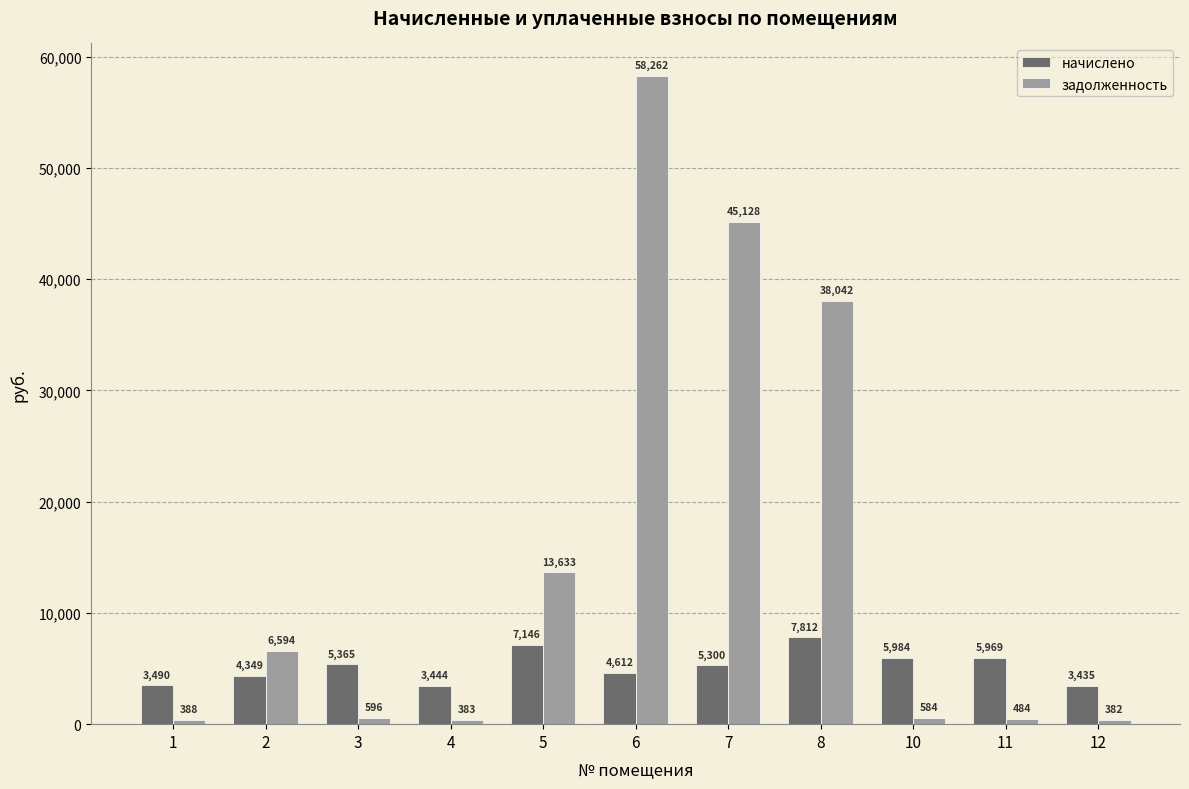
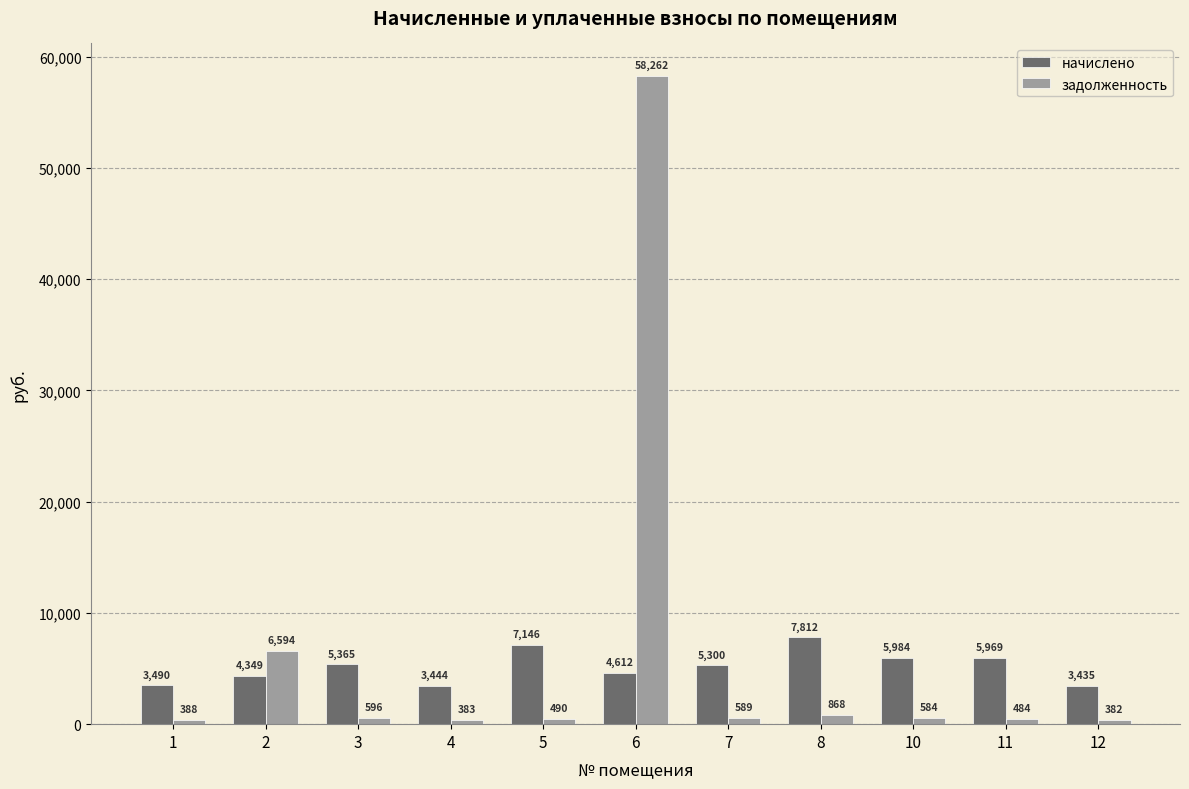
задолженность, 5: 13,633 -> 490
задолженность, 7: 45,128 -> 589
задолженность, 8: 38,042 -> 868
